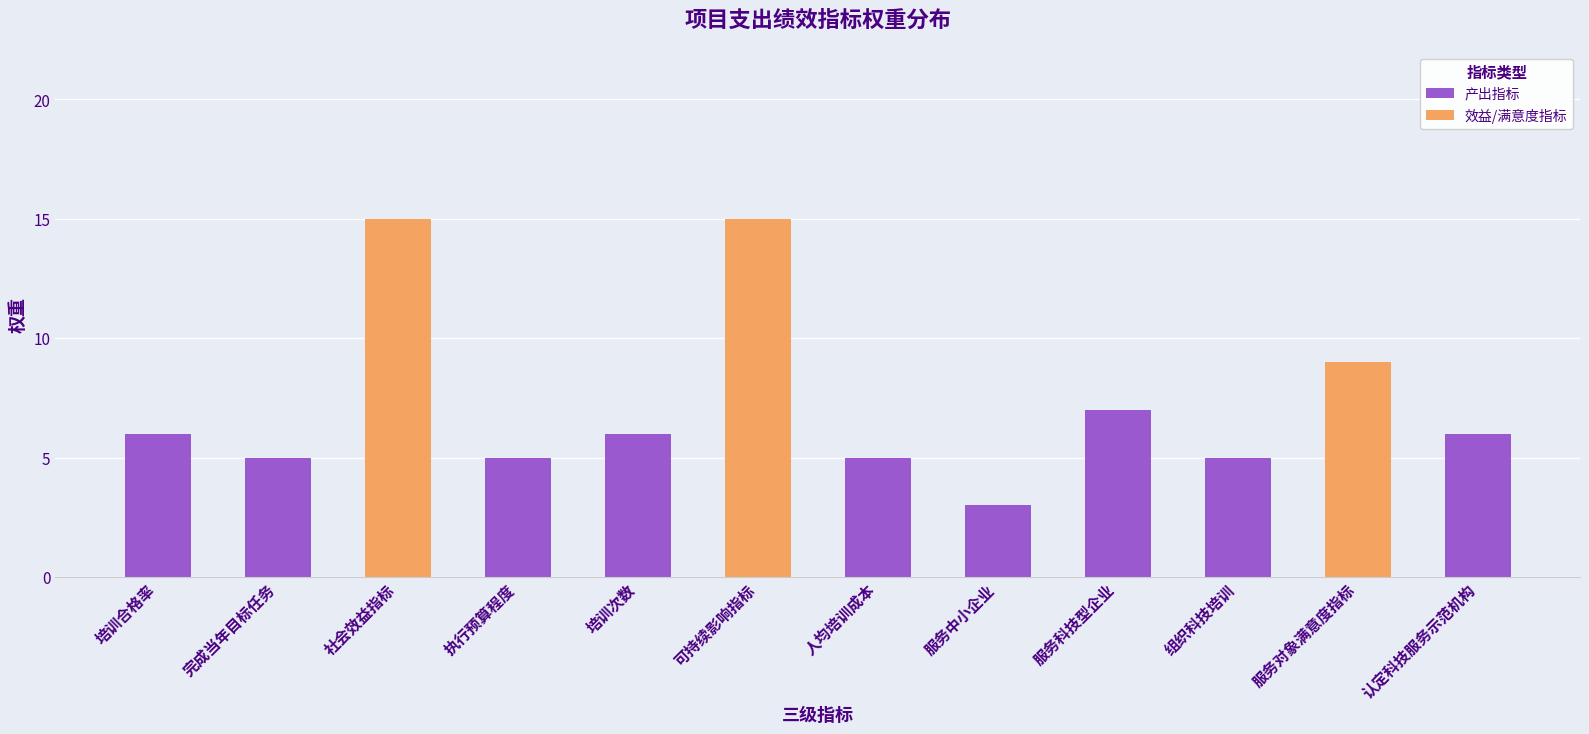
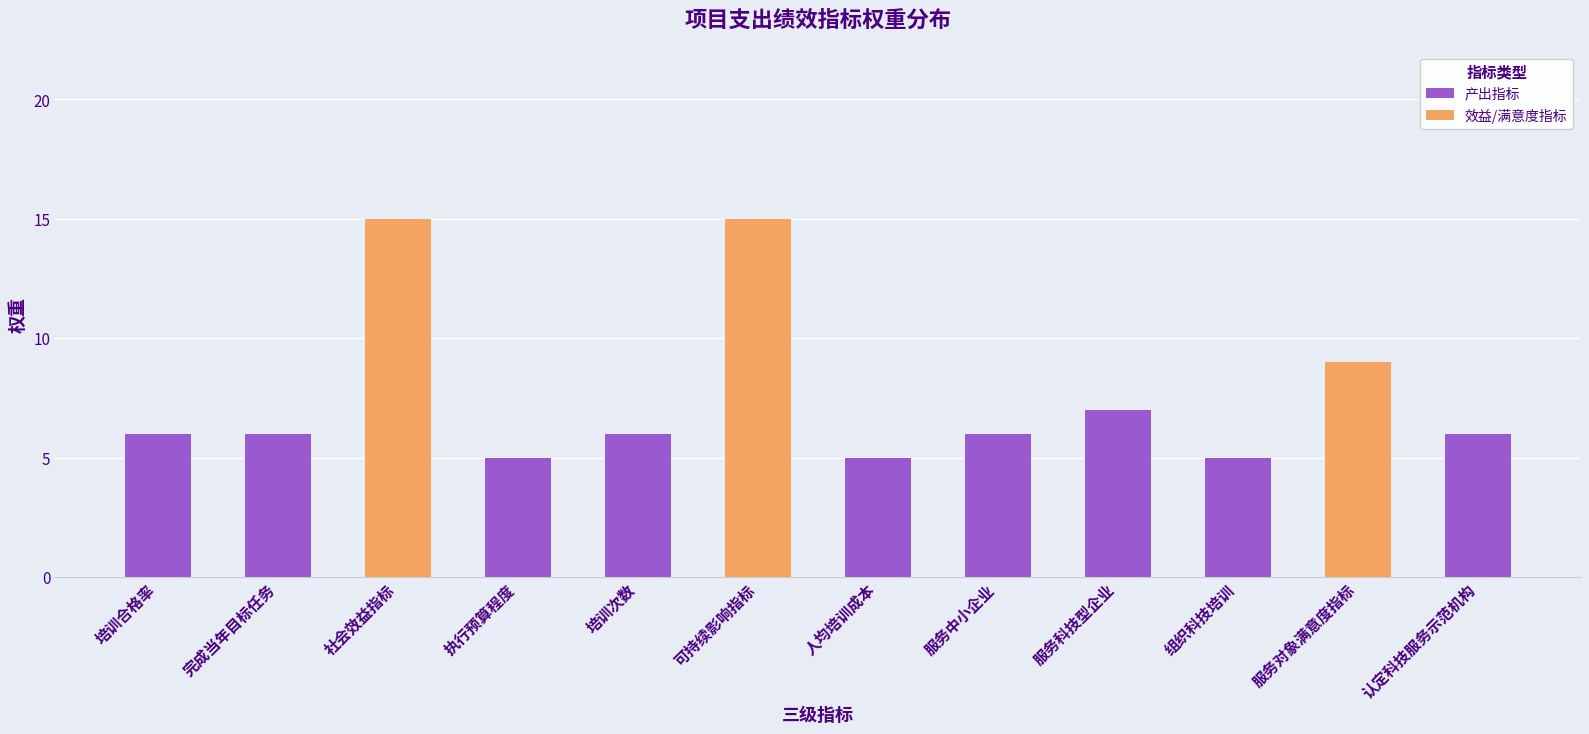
完成当年目标任务: 5 -> 6
服务中小企业: 3 -> 6
